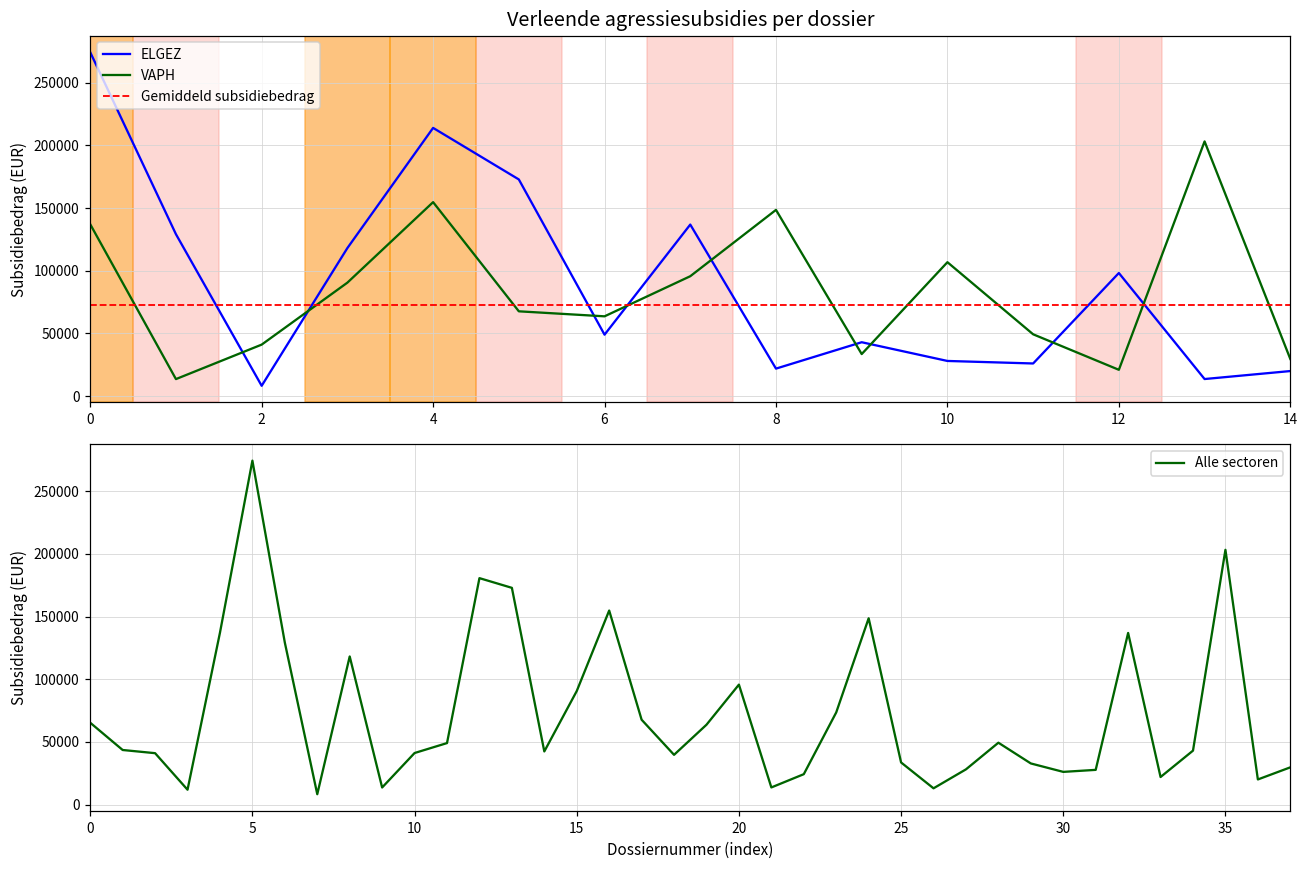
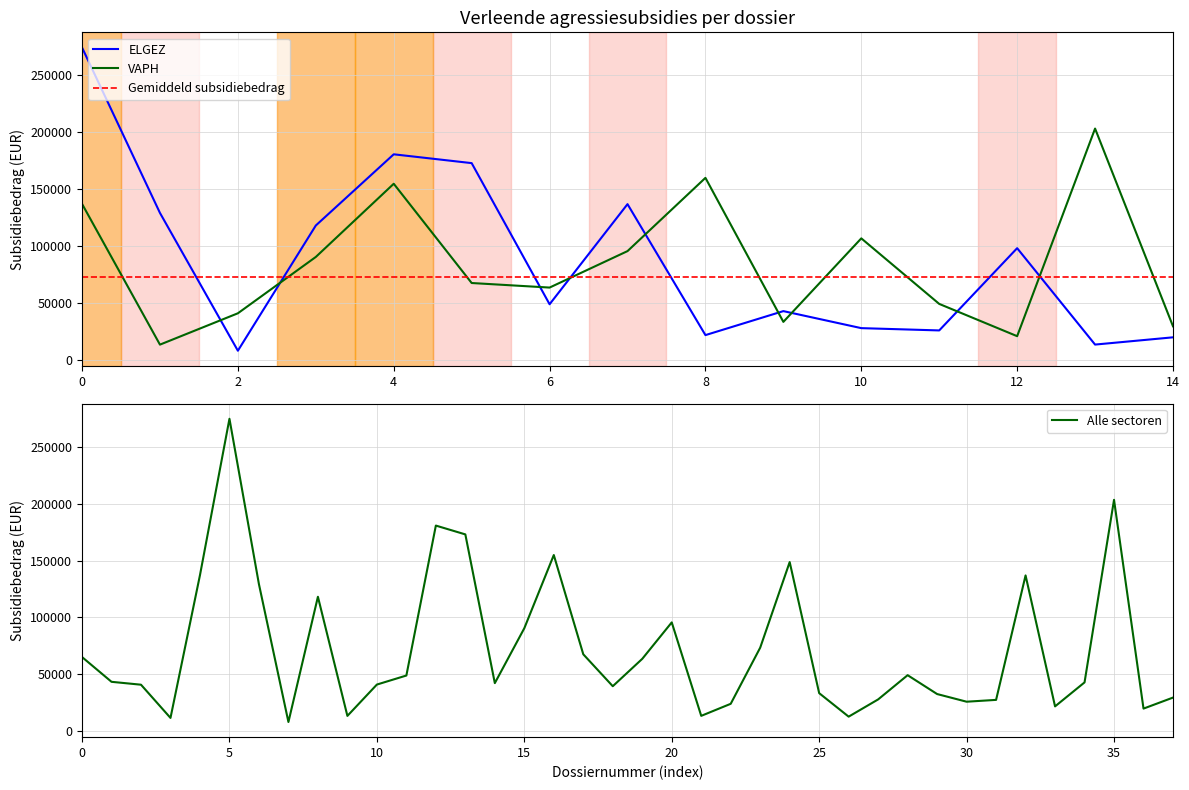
Verleende agressiesubsidies per dossier, ELGEZ, 4: 214000 -> 181000
Verleende agressiesubsidies per dossier, VAPH, 8: 149000 -> 160000
